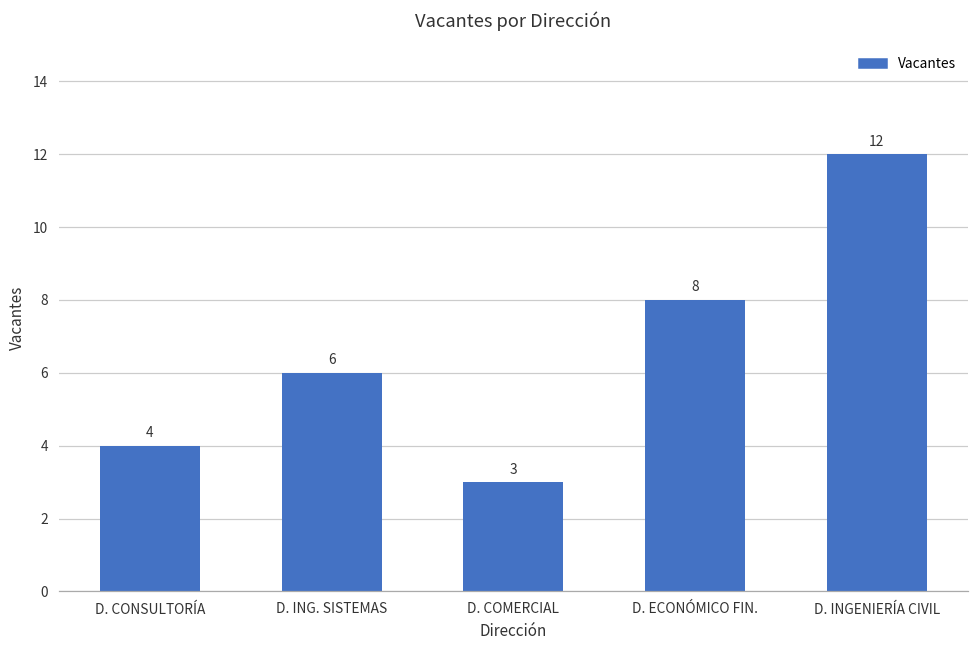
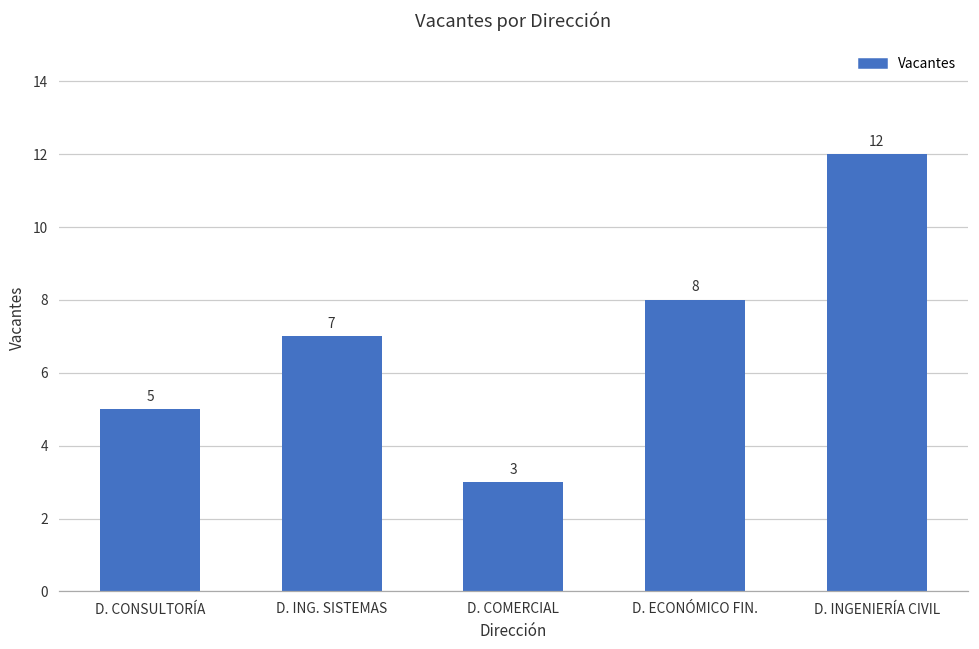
D. CONSULTORÍA: 4 -> 5
D. ING. SISTEMAS: 6 -> 7
